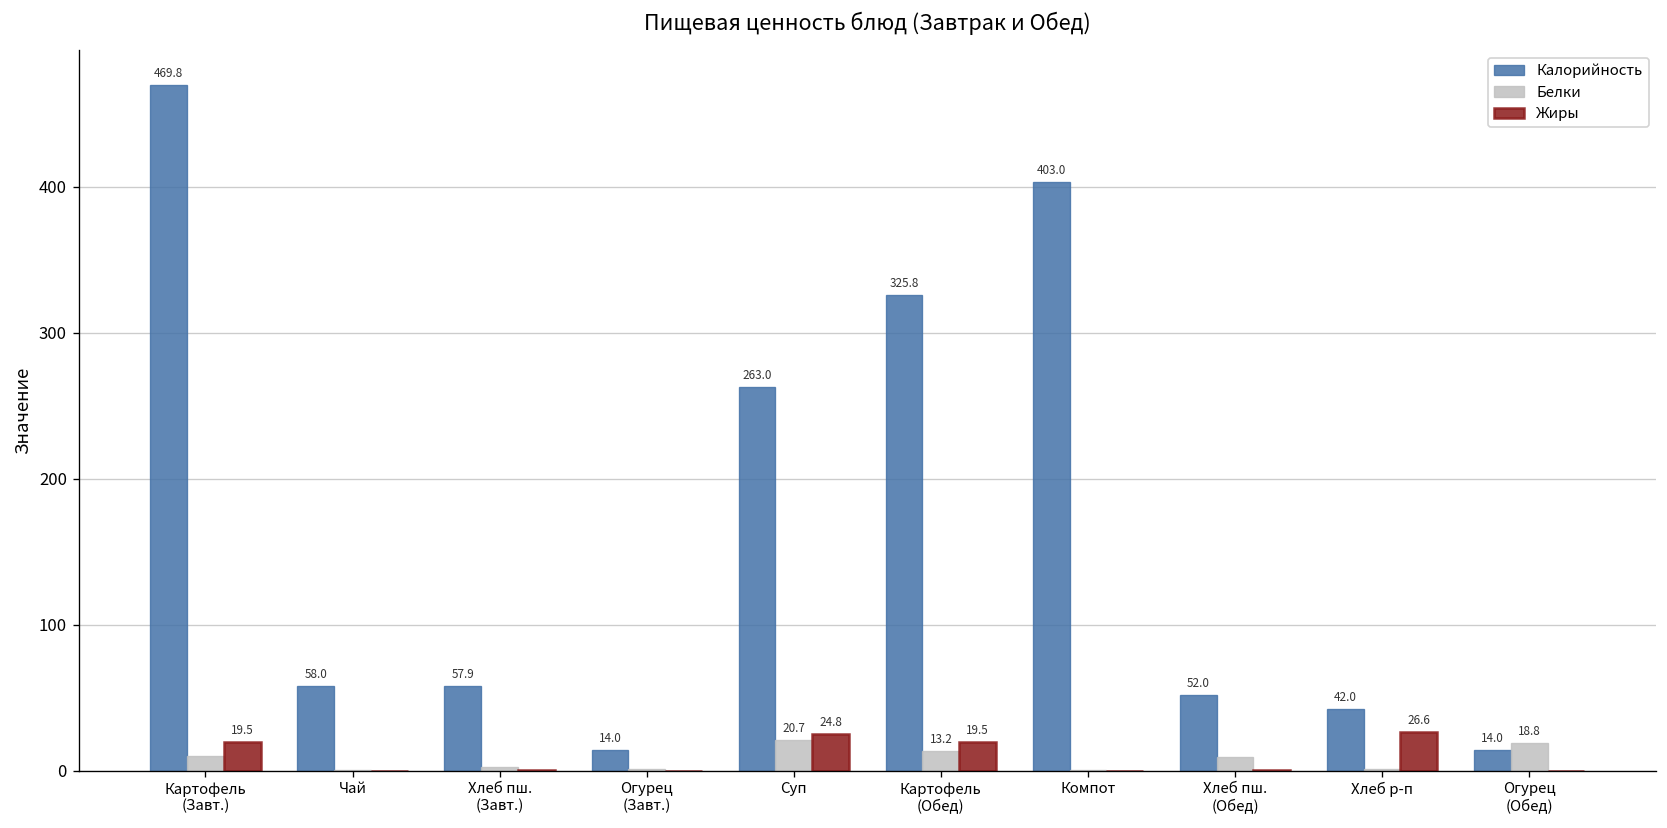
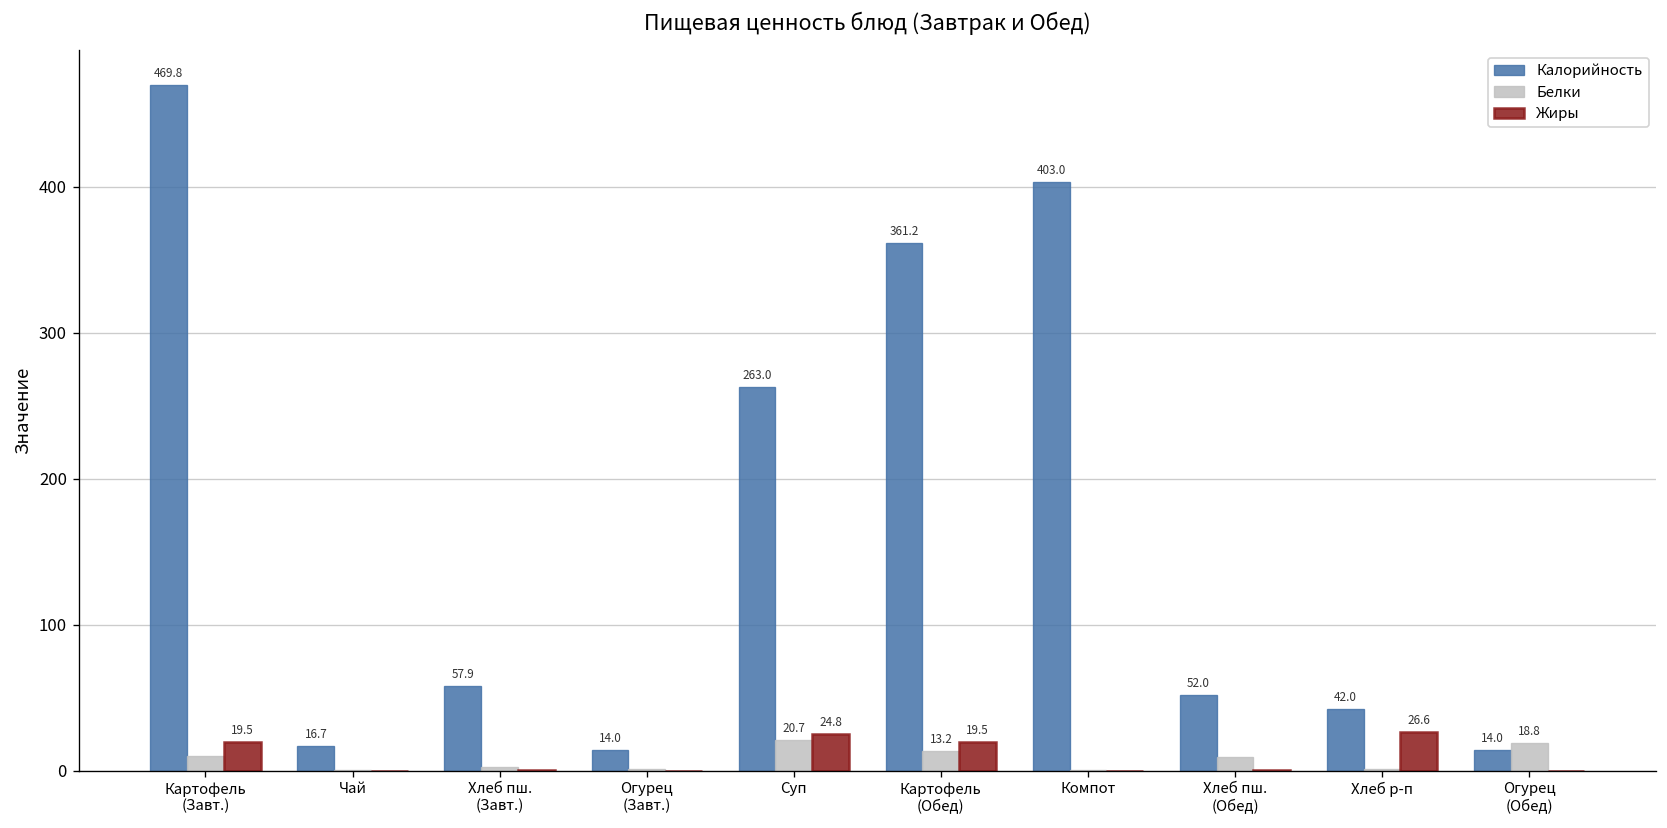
Калорийность, Чай: 58.0 -> 16.7
Калорийность, Картофель (Обед): 325.8 -> 361.2
